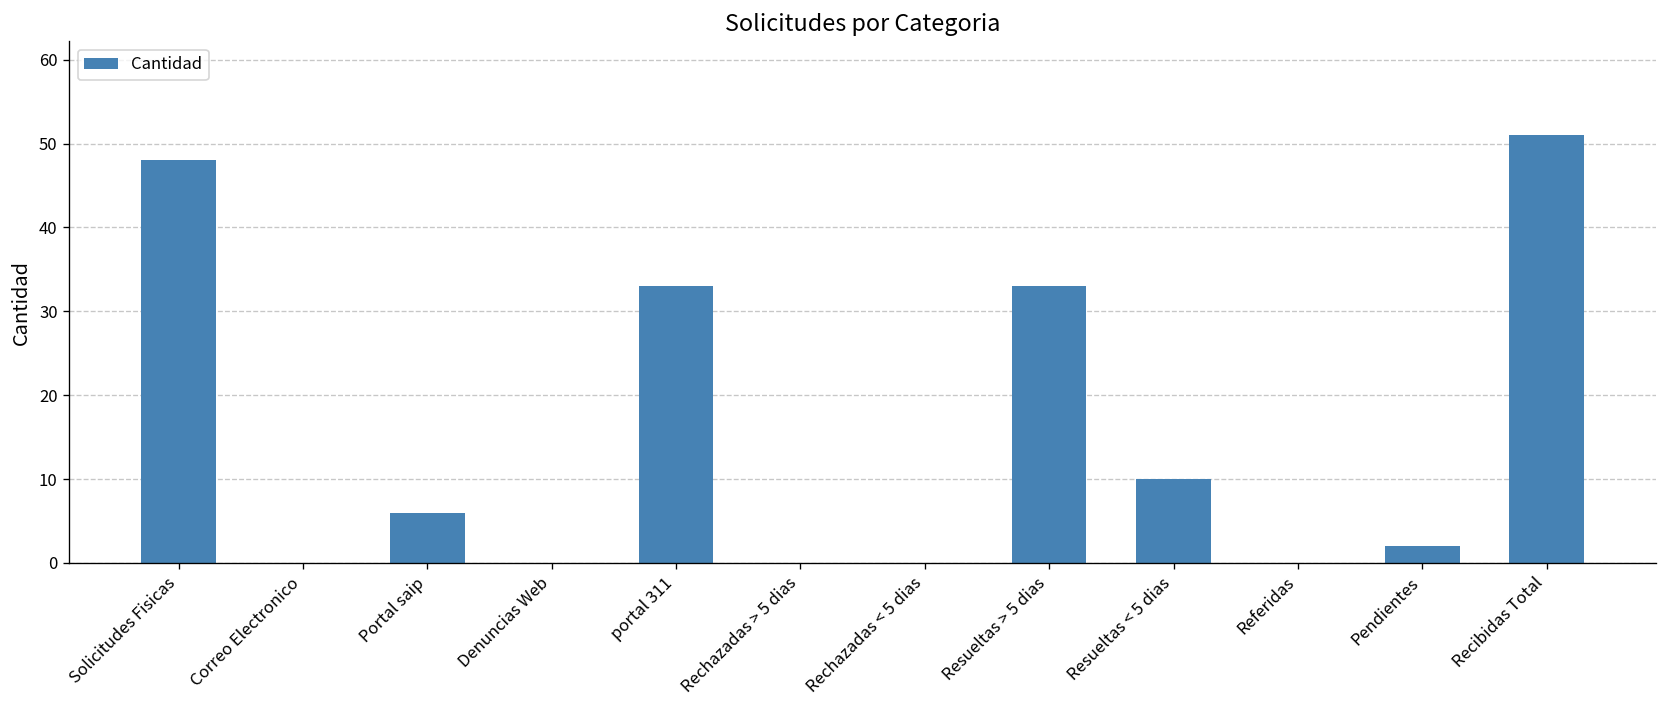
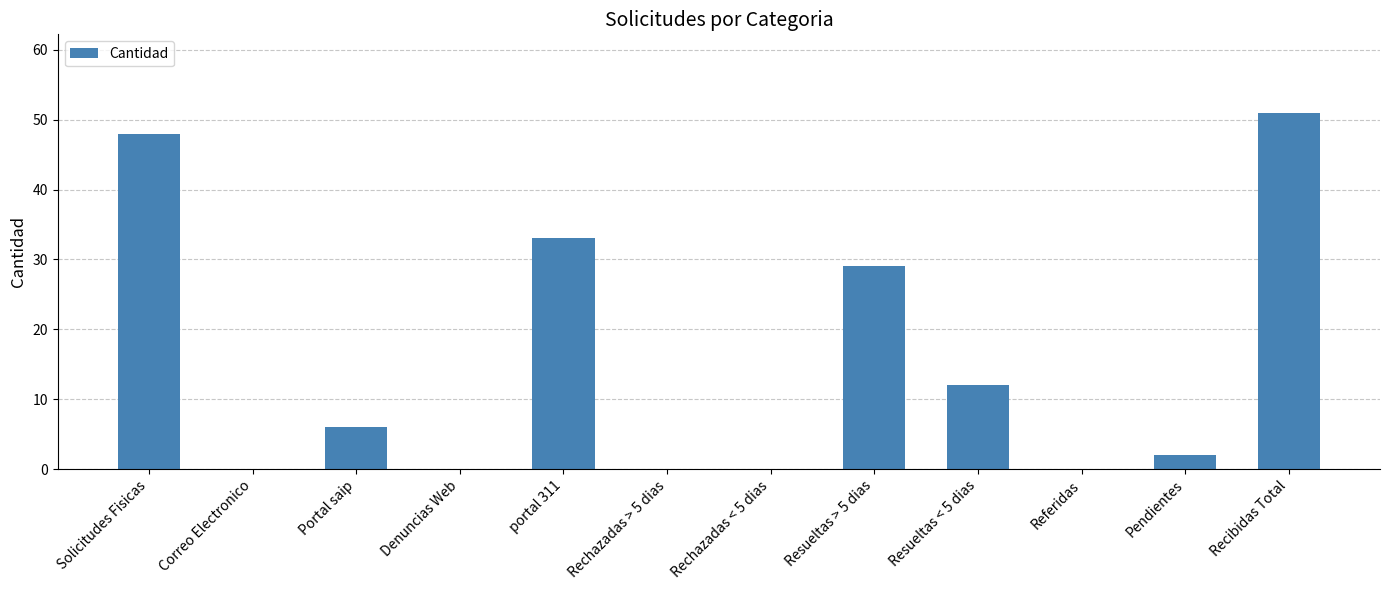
Resueltas > 5 dias: 33 -> 29
Resueltas < 5 dias: 10 -> 12
